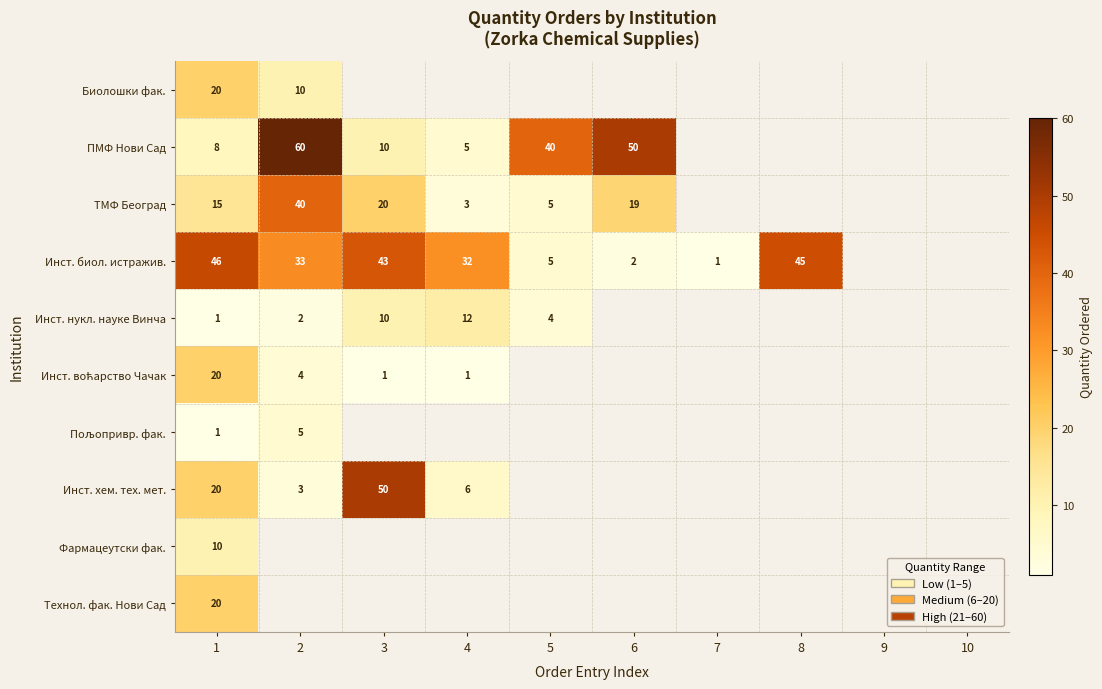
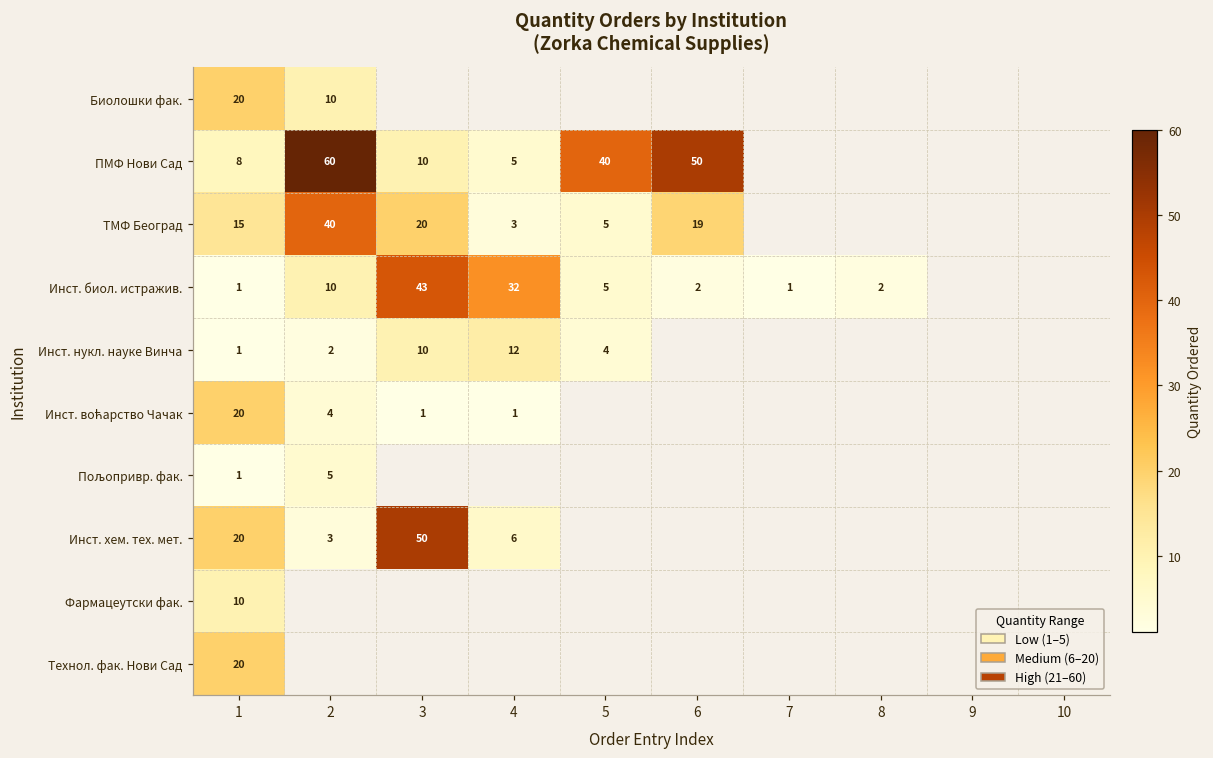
Инст. биол. истражив., 1: 46 -> 1
Инст. биол. истражив., 2: 33 -> 10
Инст. биол. истражив., 8: 45 -> 2
